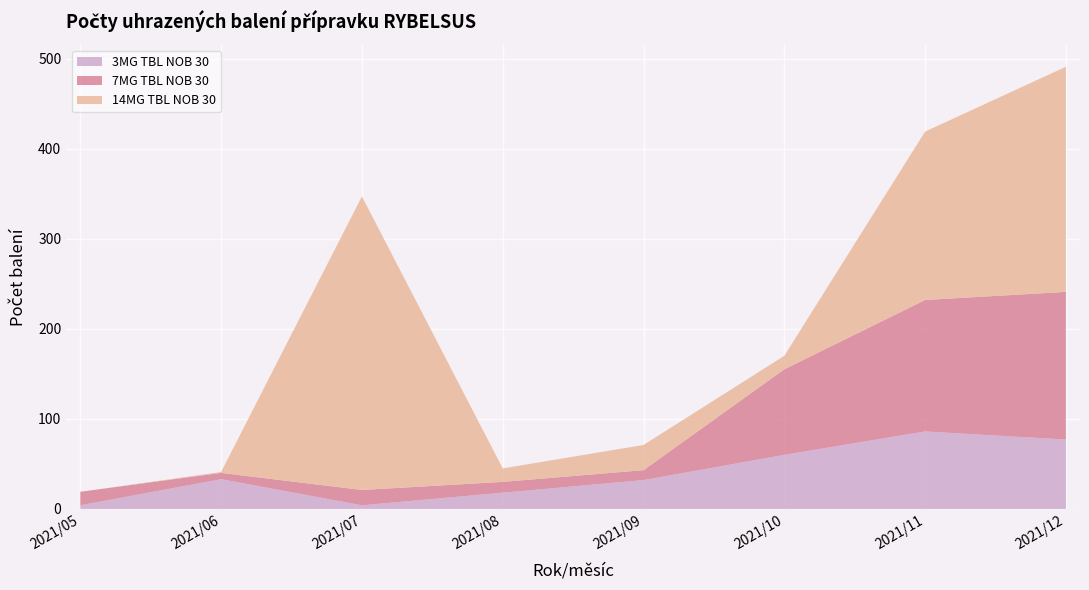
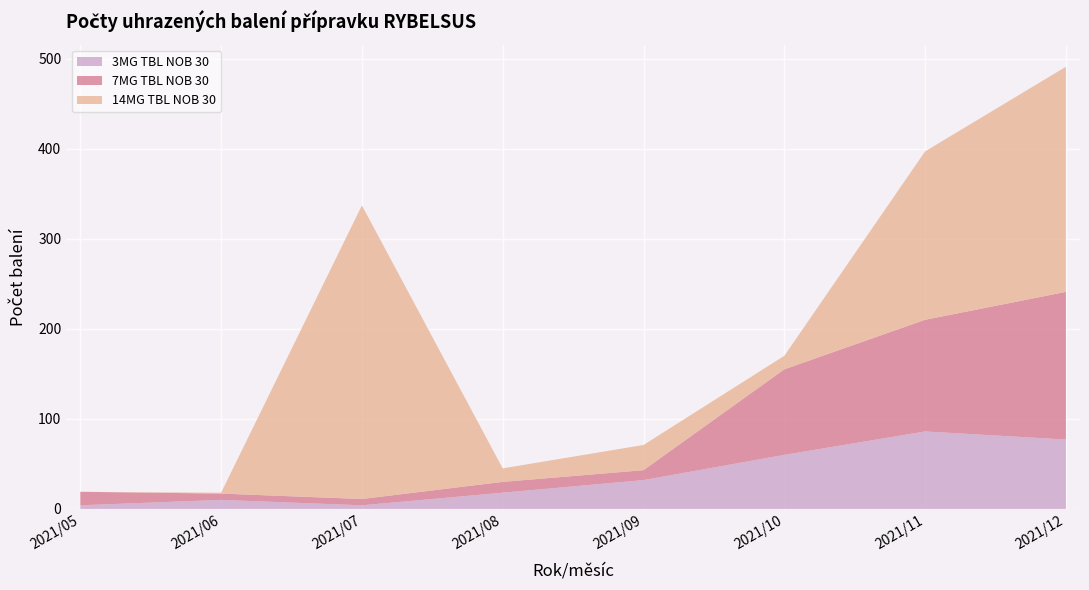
3MG TBL NOB 30, 2021/06: 30 -> 10
7MG TBL NOB 30, 2021/07: 20 -> 10
7MG TBL NOB 30, 2021/11: 150 -> 120
